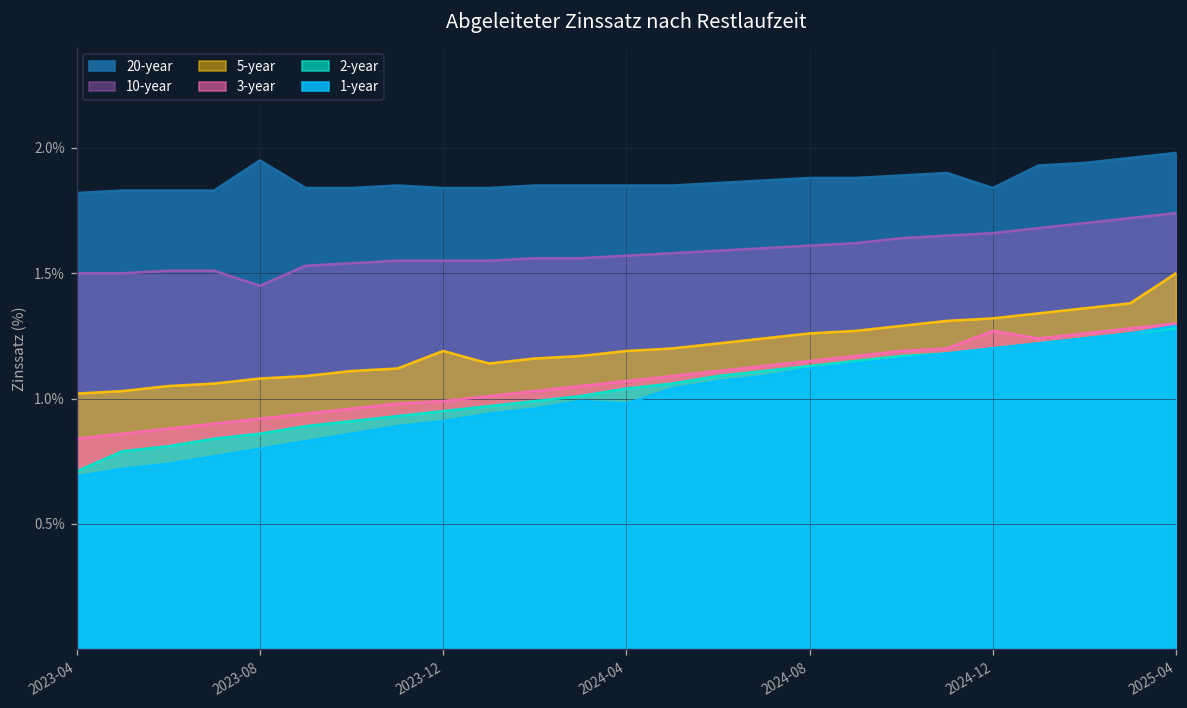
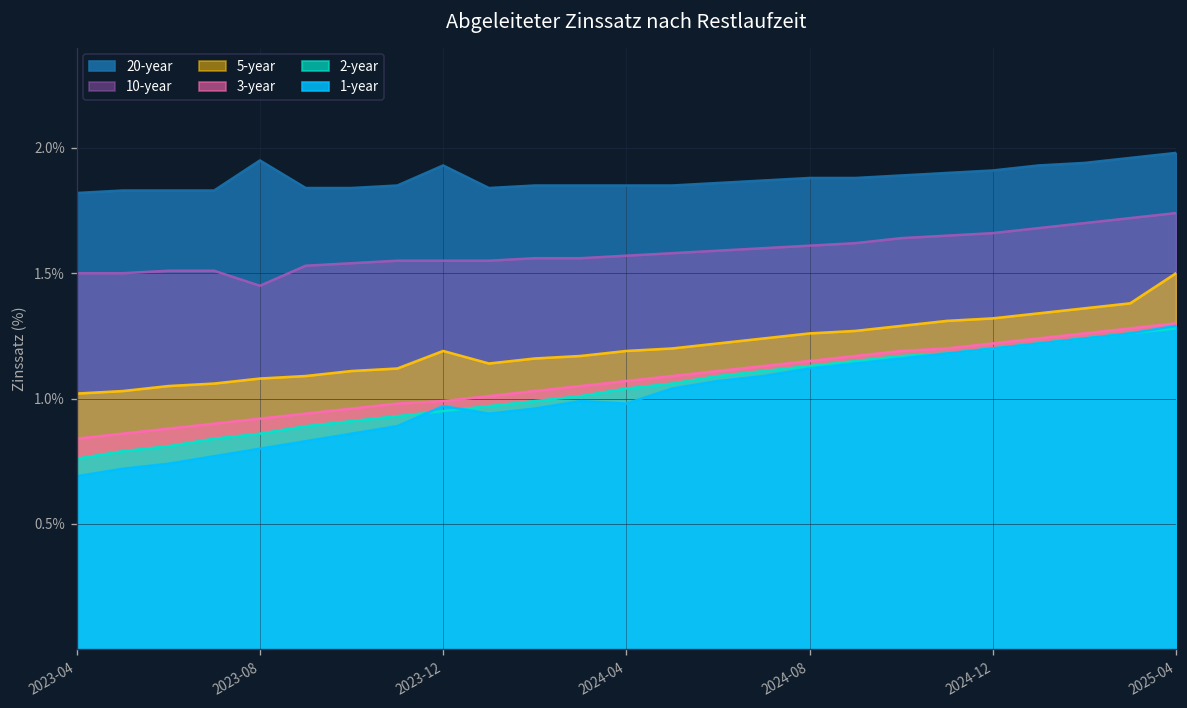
2-year, 2023-04: 0.71% -> 0.76%
20-year, 2023-12: 1.84% -> 1.93%
1-year, 2023-12: 0.91% -> 0.97%
20-year, 2024-12: 1.84% -> 1.91%
3-year, 2024-12: 1.27% -> 1.22%
